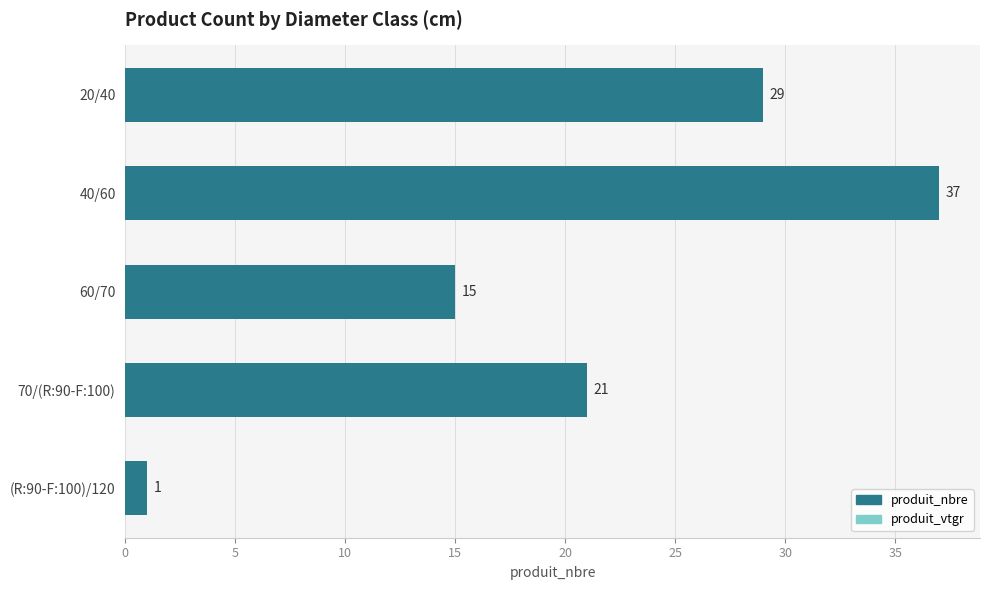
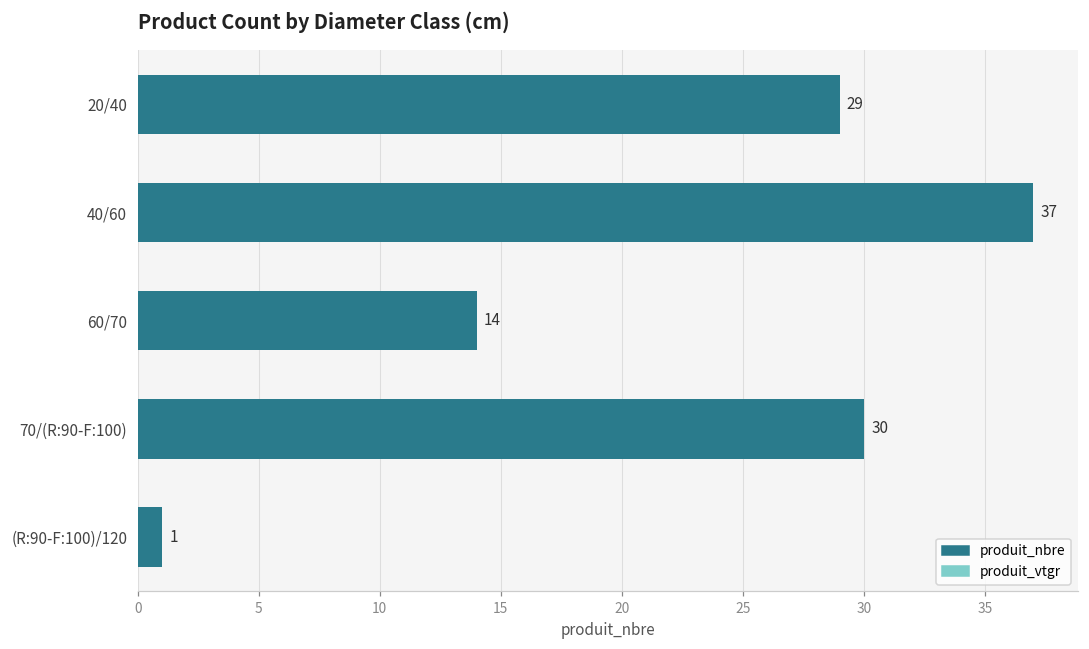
produit_nbre, 60/70: 15 -> 14
produit_nbre, 70/(R:90-F:100): 21 -> 30
